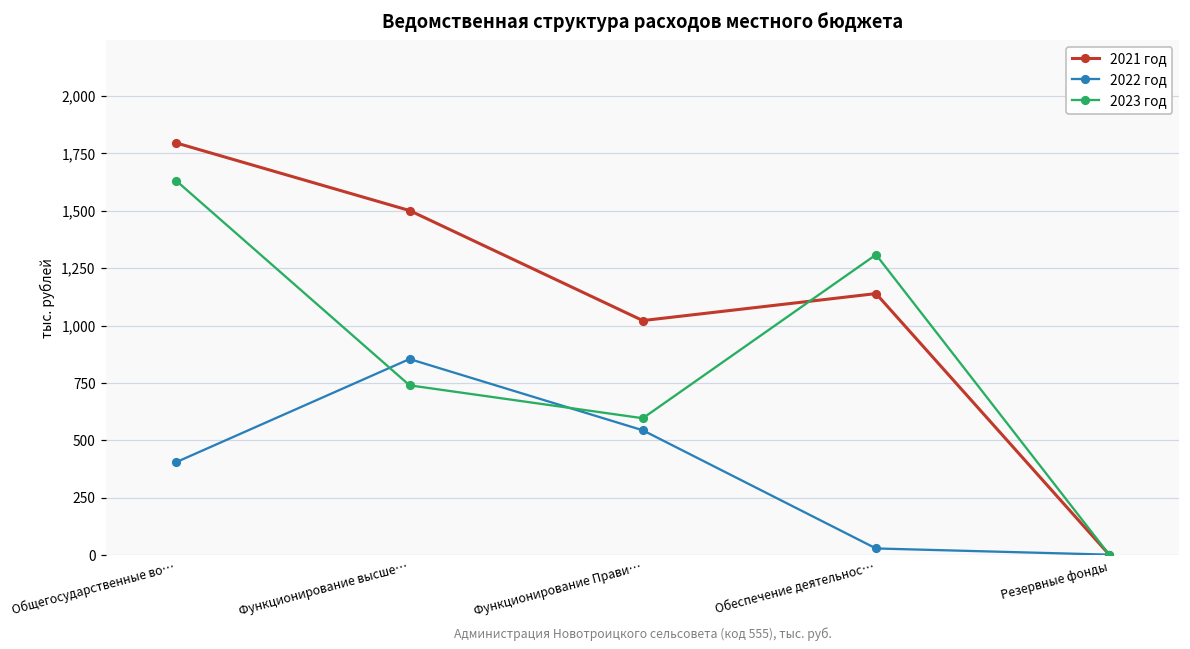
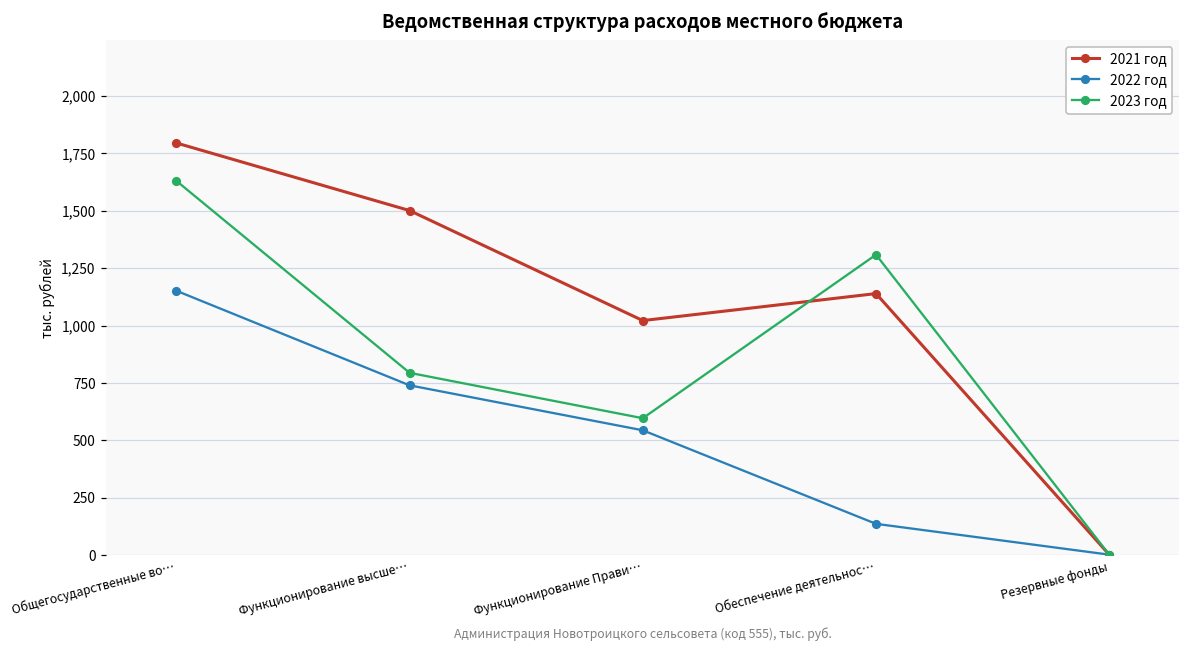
2022 год, Общегосударственные во…: 410 -> 1,150
2022 год, Функционирование высше…: 850 -> 740
2023 год, Функционирование высше…: 740 -> 790
2022 год, Обеспечение деятельнос…: 30 -> 140
